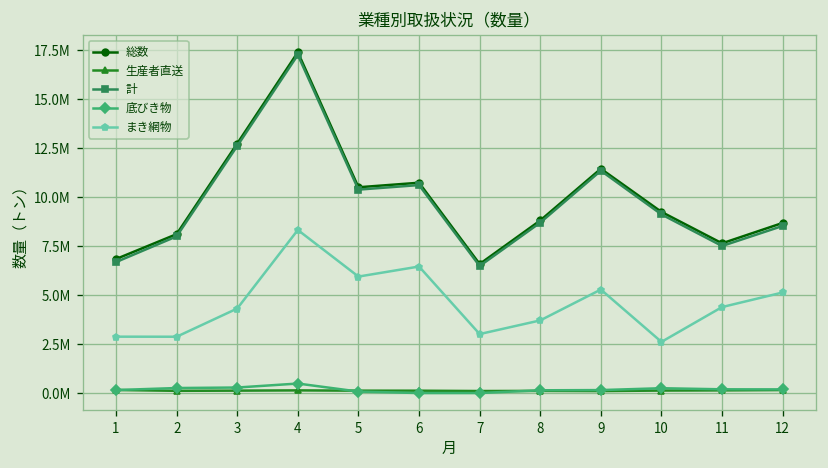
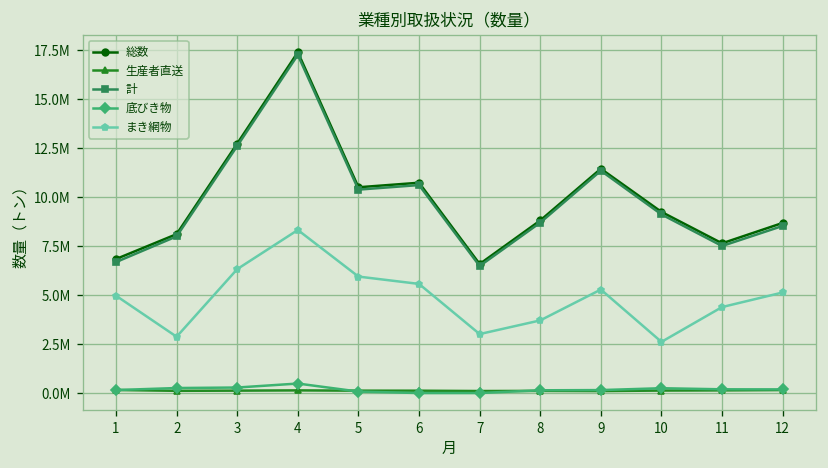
まき網物, 1: 2900000 -> 5000000
まき網物, 3: 4300000 -> 6300000
まき網物, 6: 6500000 -> 5600000
